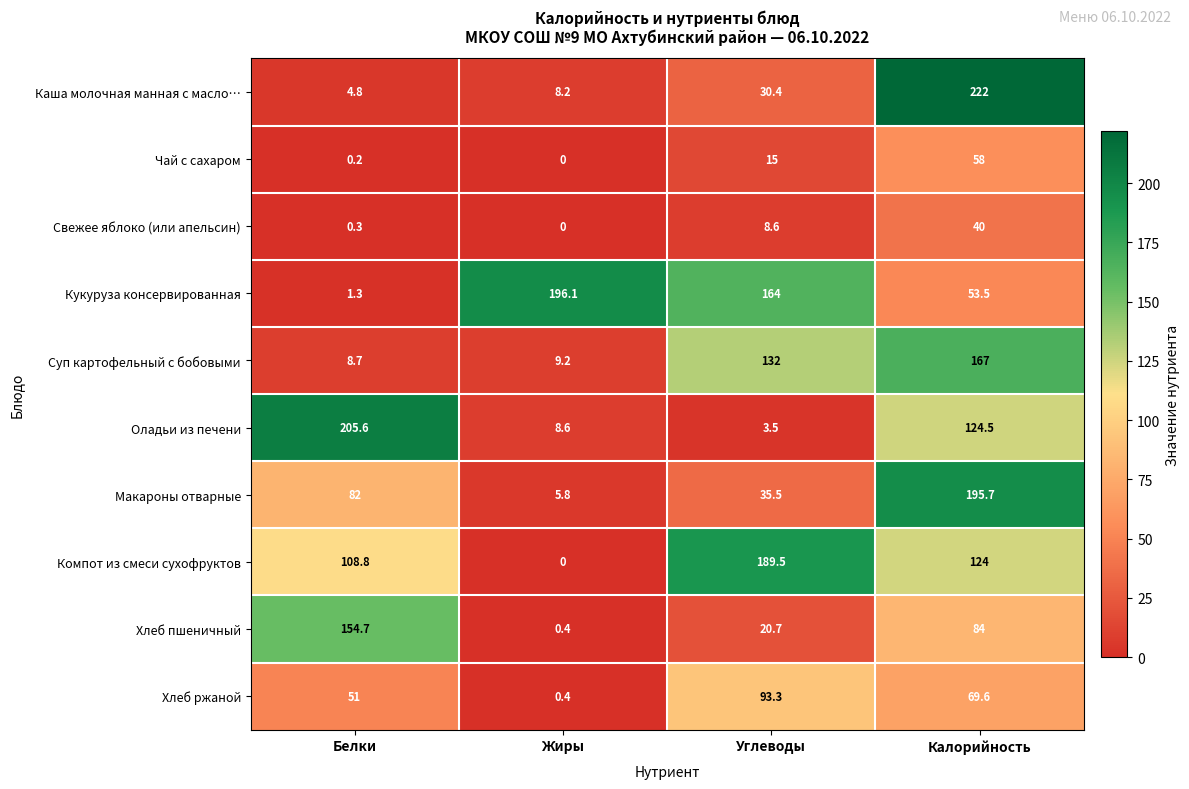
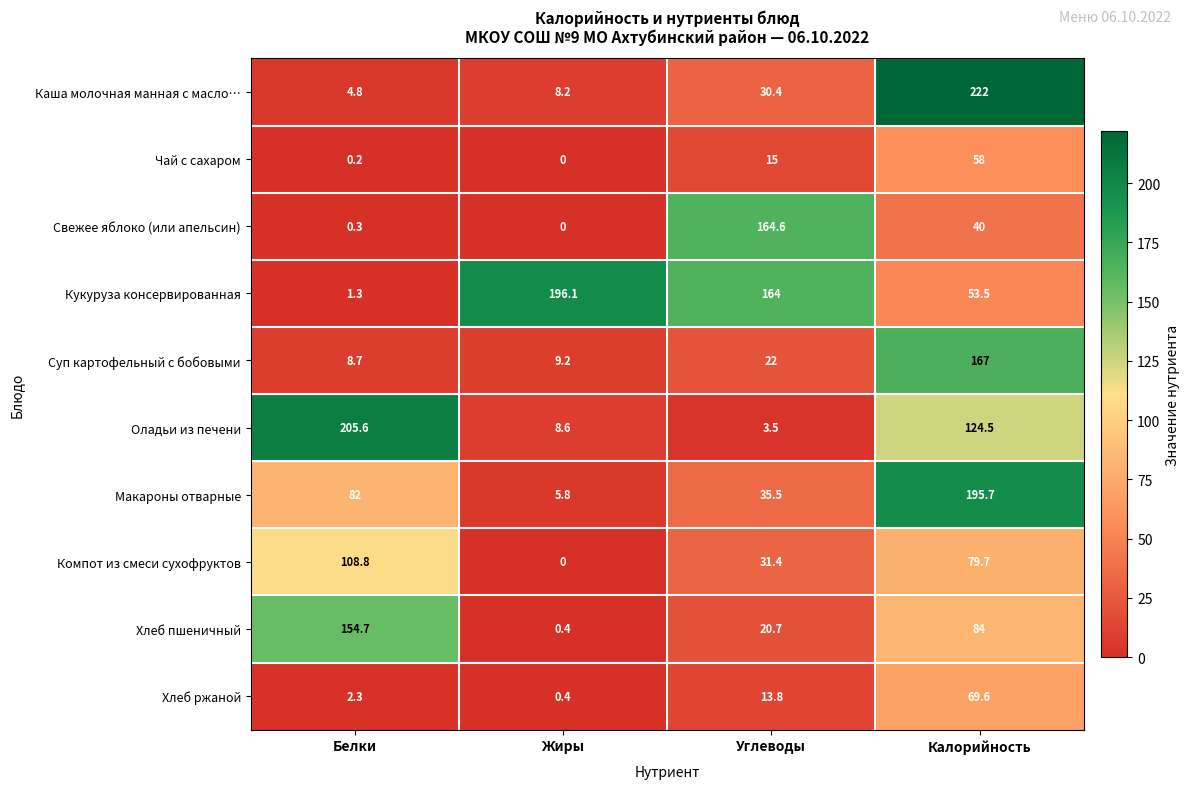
Свежее яблоко (или апельсин), Углеводы: 8.6 -> 164.6
Суп картофельный с бобовыми, Углеводы: 132 -> 22
Компот из смеси сухофруктов, Углеводы: 189.5 -> 31.4
Компот из смеси сухофруктов, Калорийность: 124 -> 79.7
Хлеб ржаной, Белки: 51 -> 2.3
Хлеб ржаной, Углеводы: 93.3 -> 13.8
